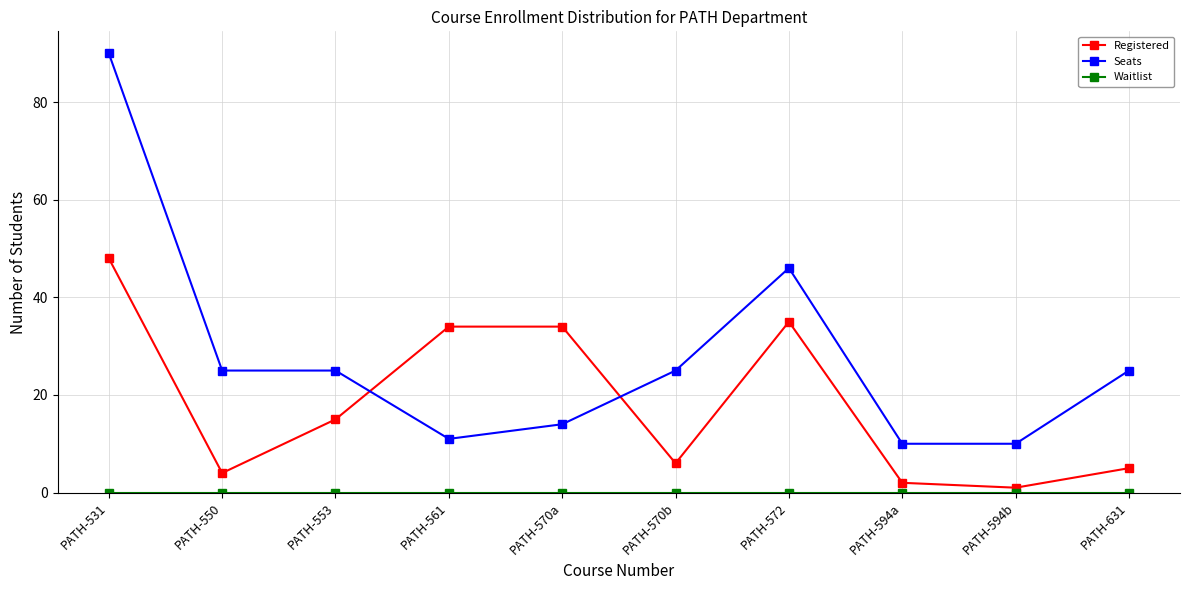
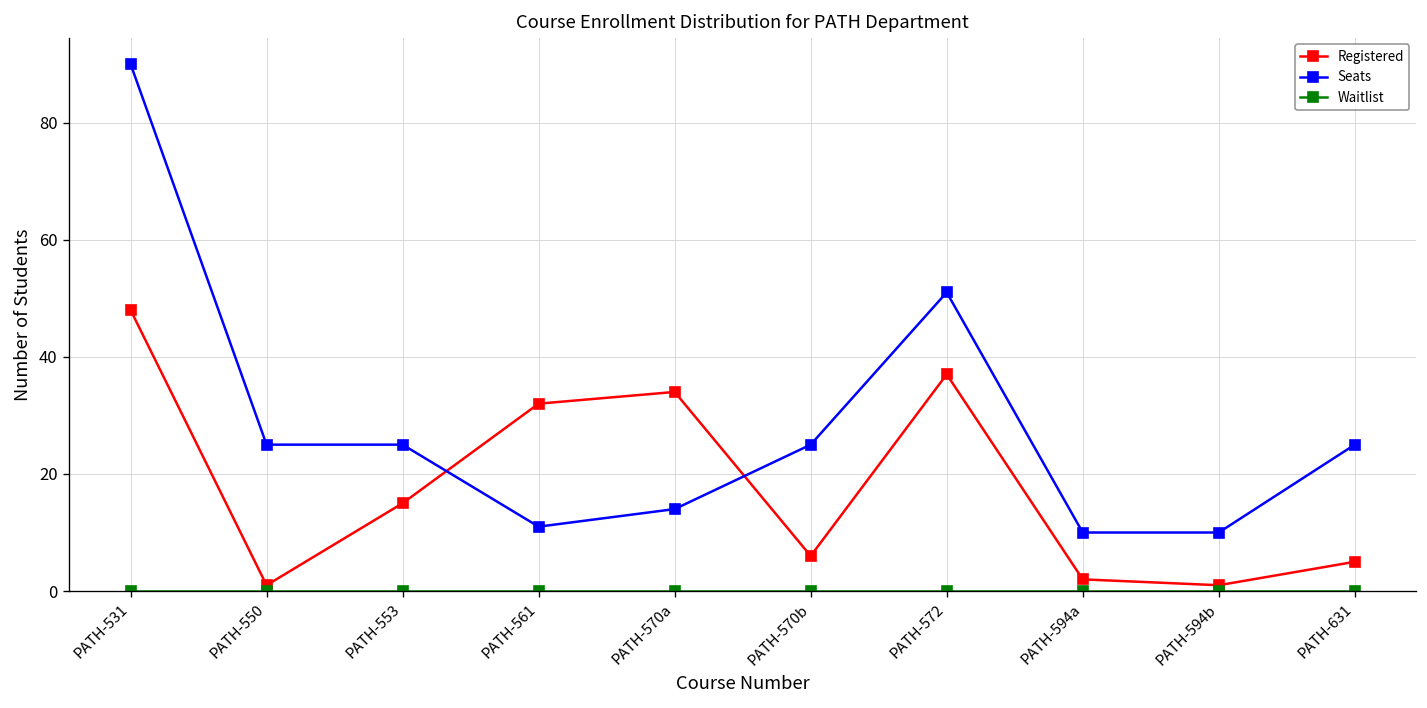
Registered, PATH-550: 4 -> 1
Registered, PATH-561: 34 -> 32
Registered, PATH-572: 35 -> 37
Seats, PATH-572: 46 -> 51
